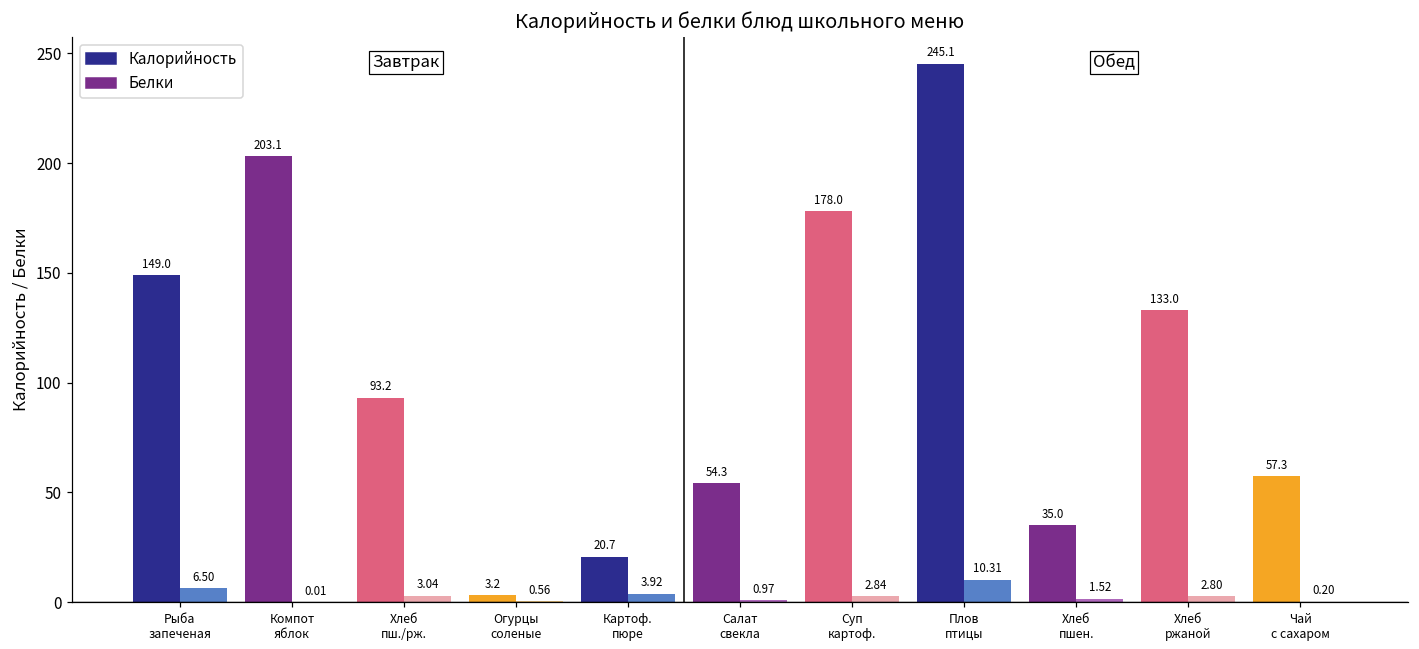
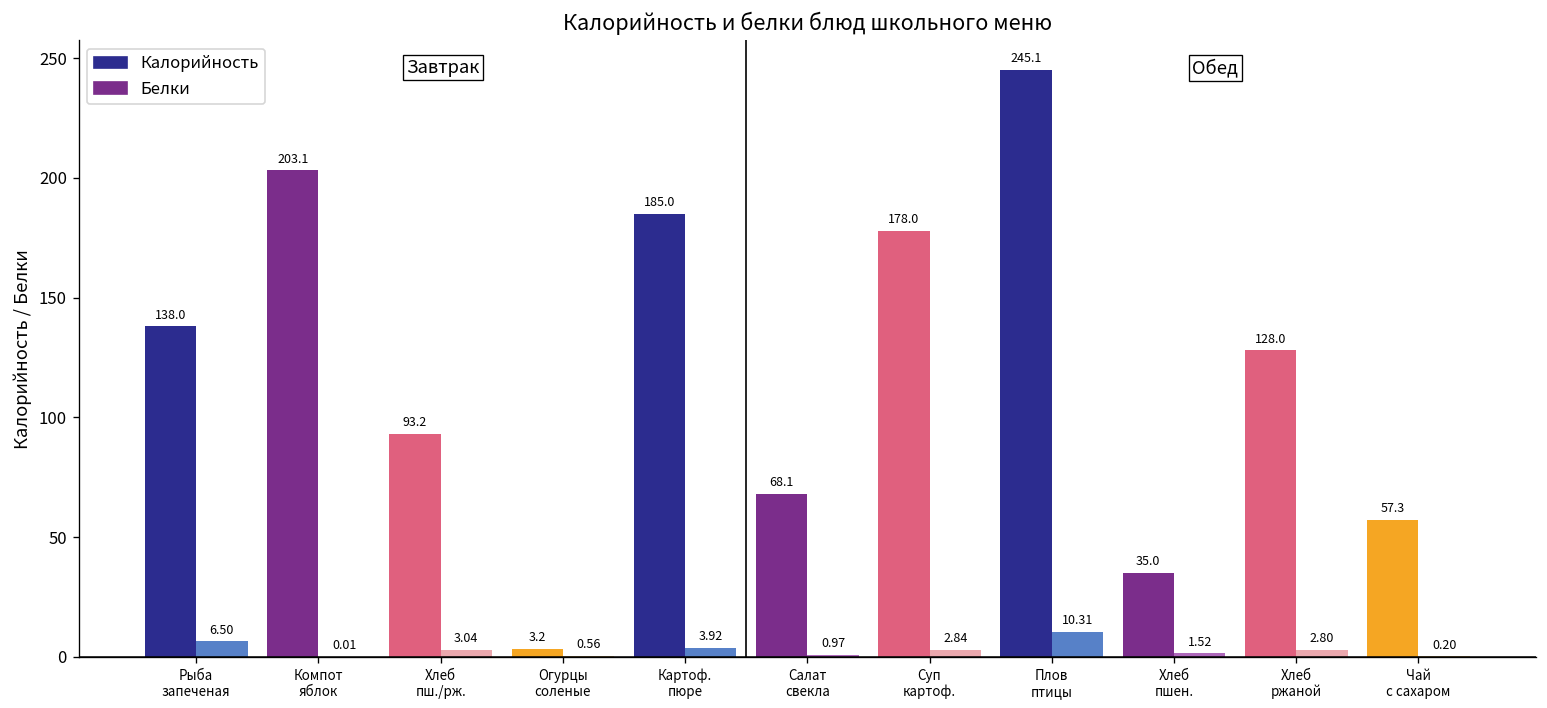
Калорийность, Рыба запеченая: 149.0 -> 138.0
Калорийность, Картоф. пюре: 20.7 -> 185.0
Калорийность, Салат свекла: 54.3 -> 68.1
Калорийность, Хлеб ржаной: 133.0 -> 128.0
